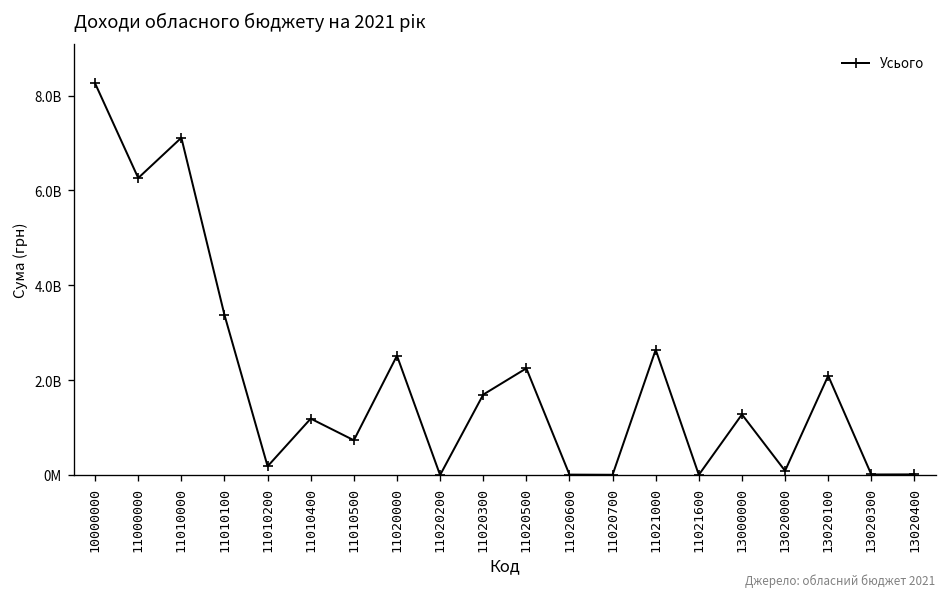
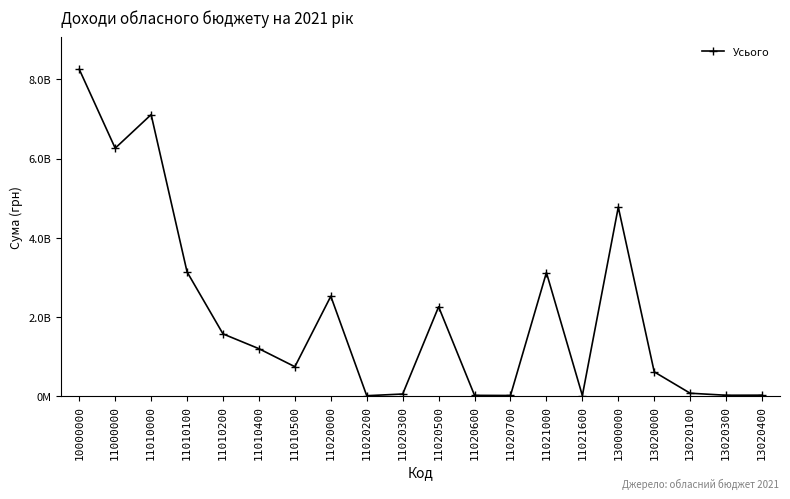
11010100: 3400000000 -> 3100000000
11010200: 200000000 -> 1600000000
11020300: 1700000000 -> 0
11021000: 2600000000 -> 3100000000
13000000: 1300000000 -> 4800000000
13020000: 100000000 -> 600000000
13020100: 2100000000 -> 100000000
